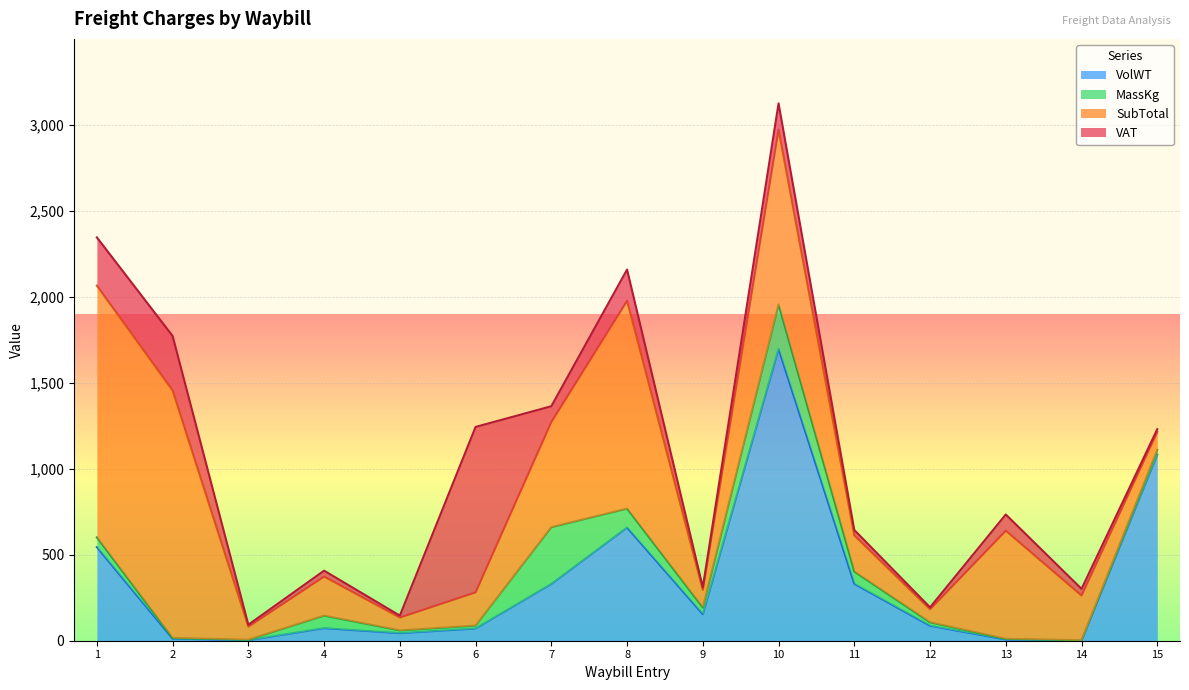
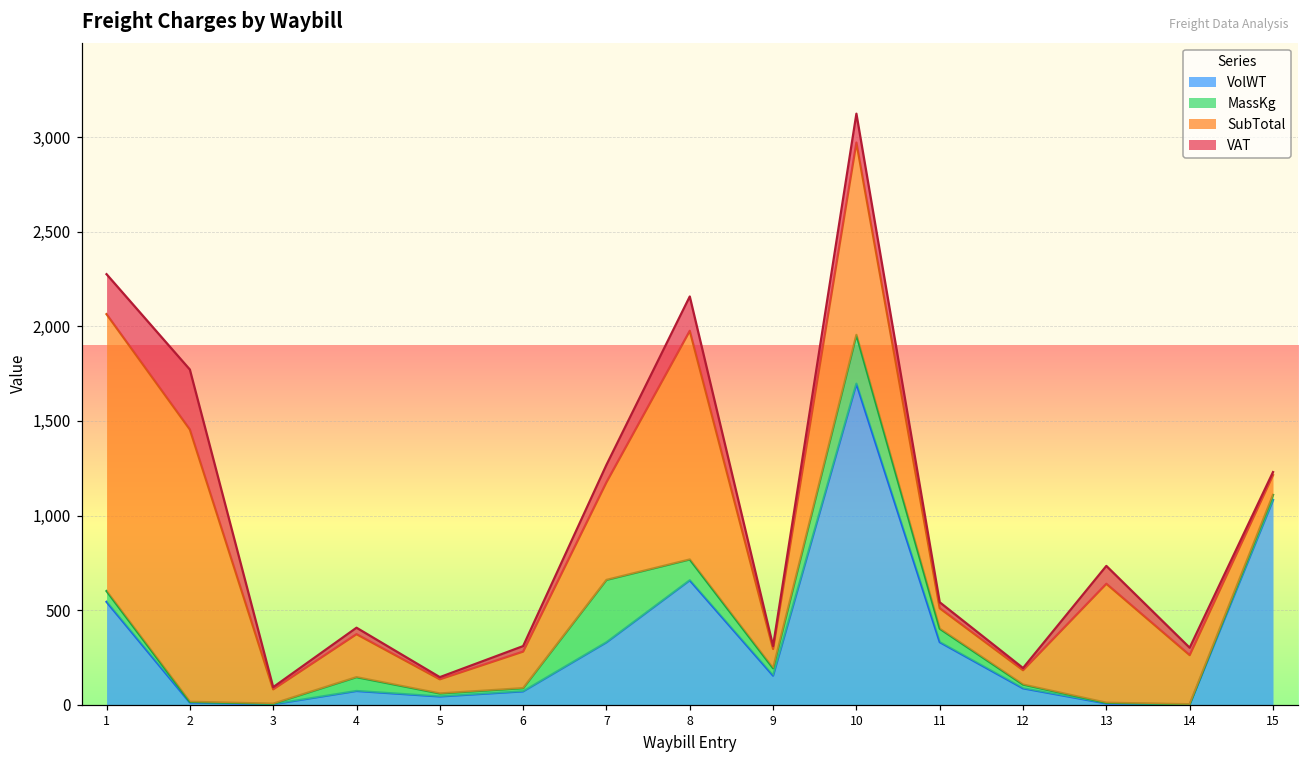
VAT, 1: 280 -> 210
VAT, 6: 960 -> 30
SubTotal, 7: 610 -> 520
SubTotal, 11: 210 -> 110
